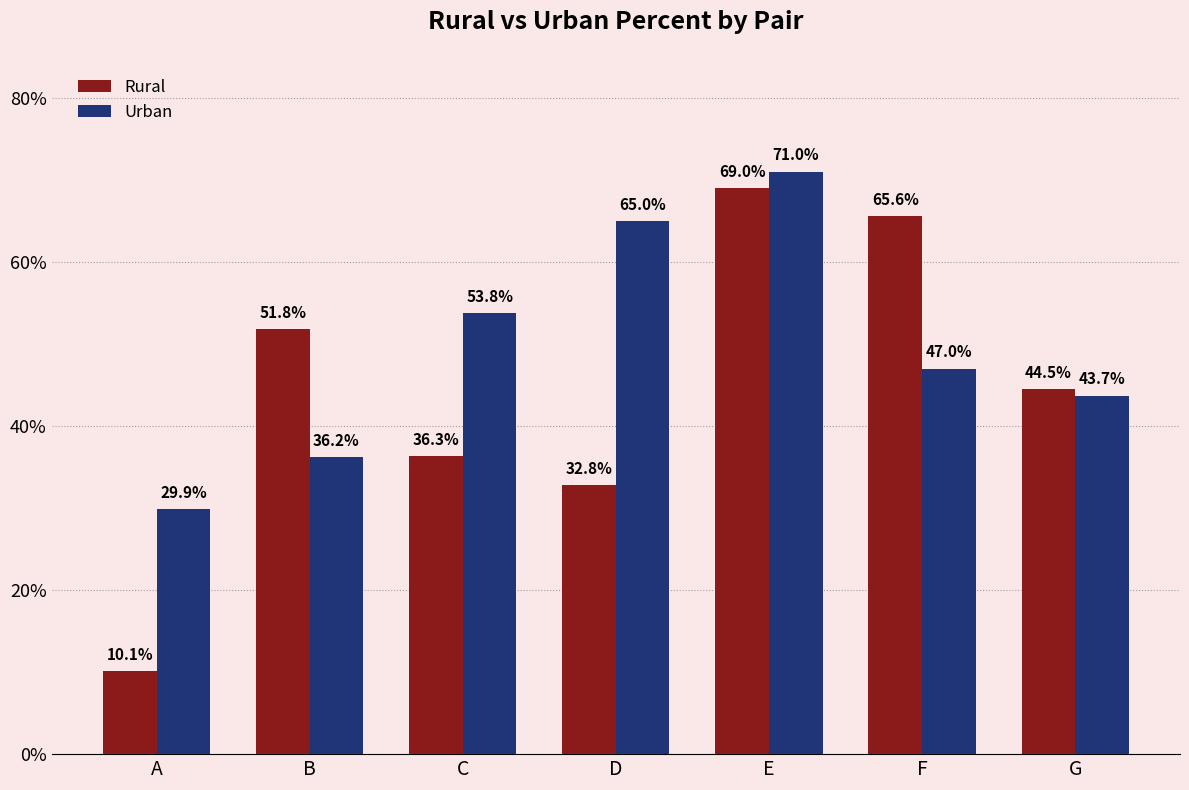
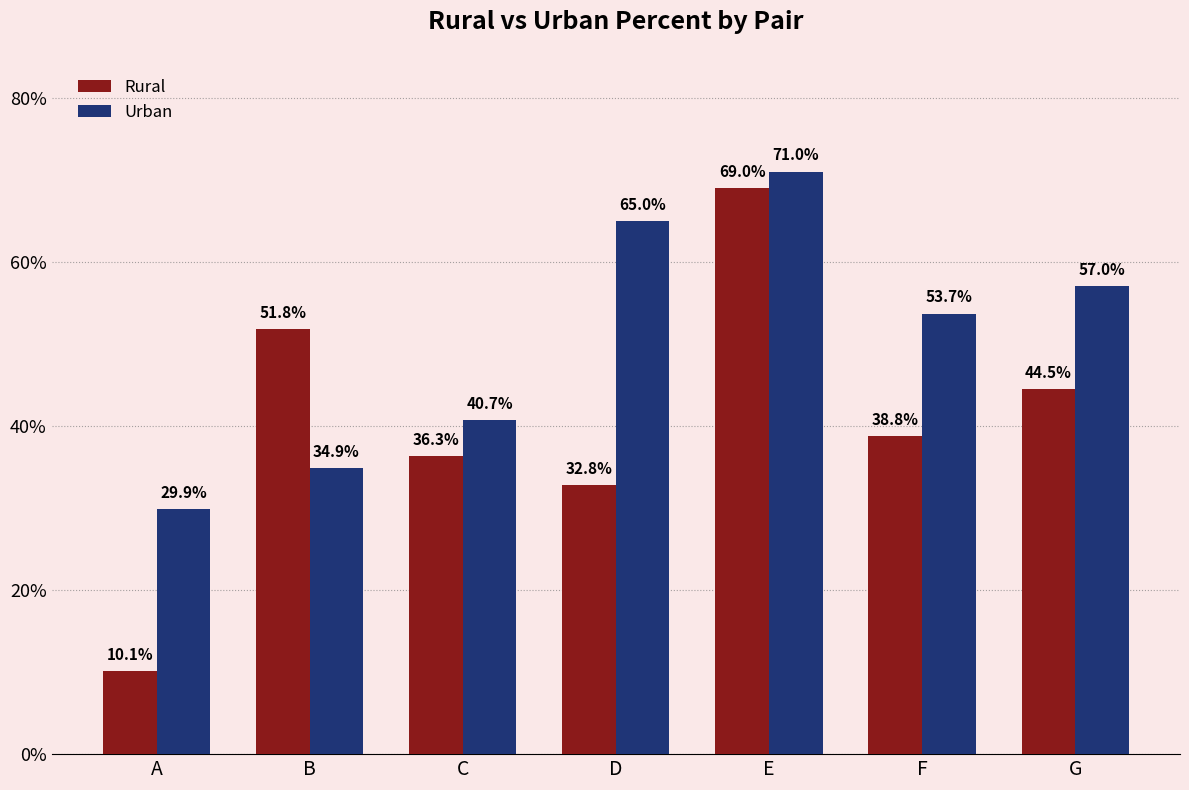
Urban, B: 36.2% -> 34.9%
Urban, C: 53.8% -> 40.7%
Rural, F: 65.6% -> 38.8%
Urban, F: 47.0% -> 53.7%
Urban, G: 43.7% -> 57.0%
